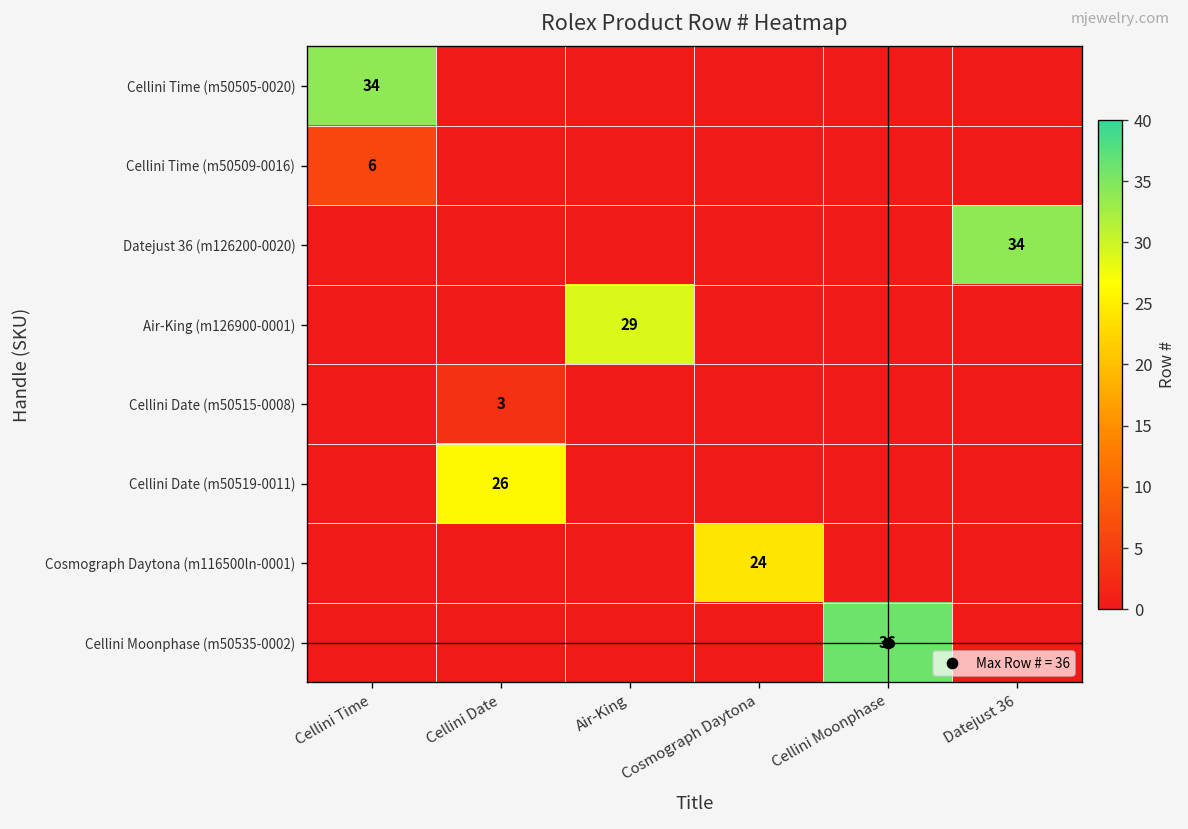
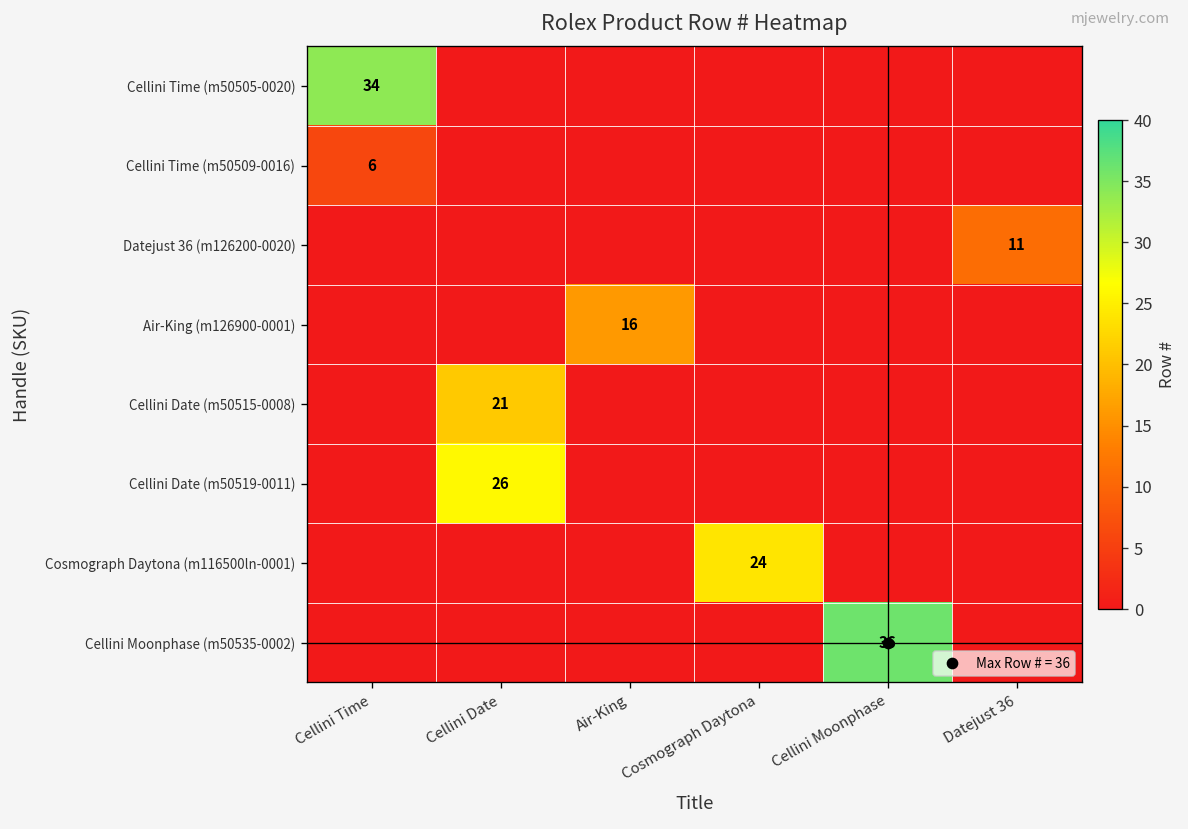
Datejust 36 (m126200-0020), Datejust 36: 34 -> 11
Air-King (m126900-0001), Air-King: 29 -> 16
Cellini Date (m50515-0008), Cellini Date: 3 -> 21
